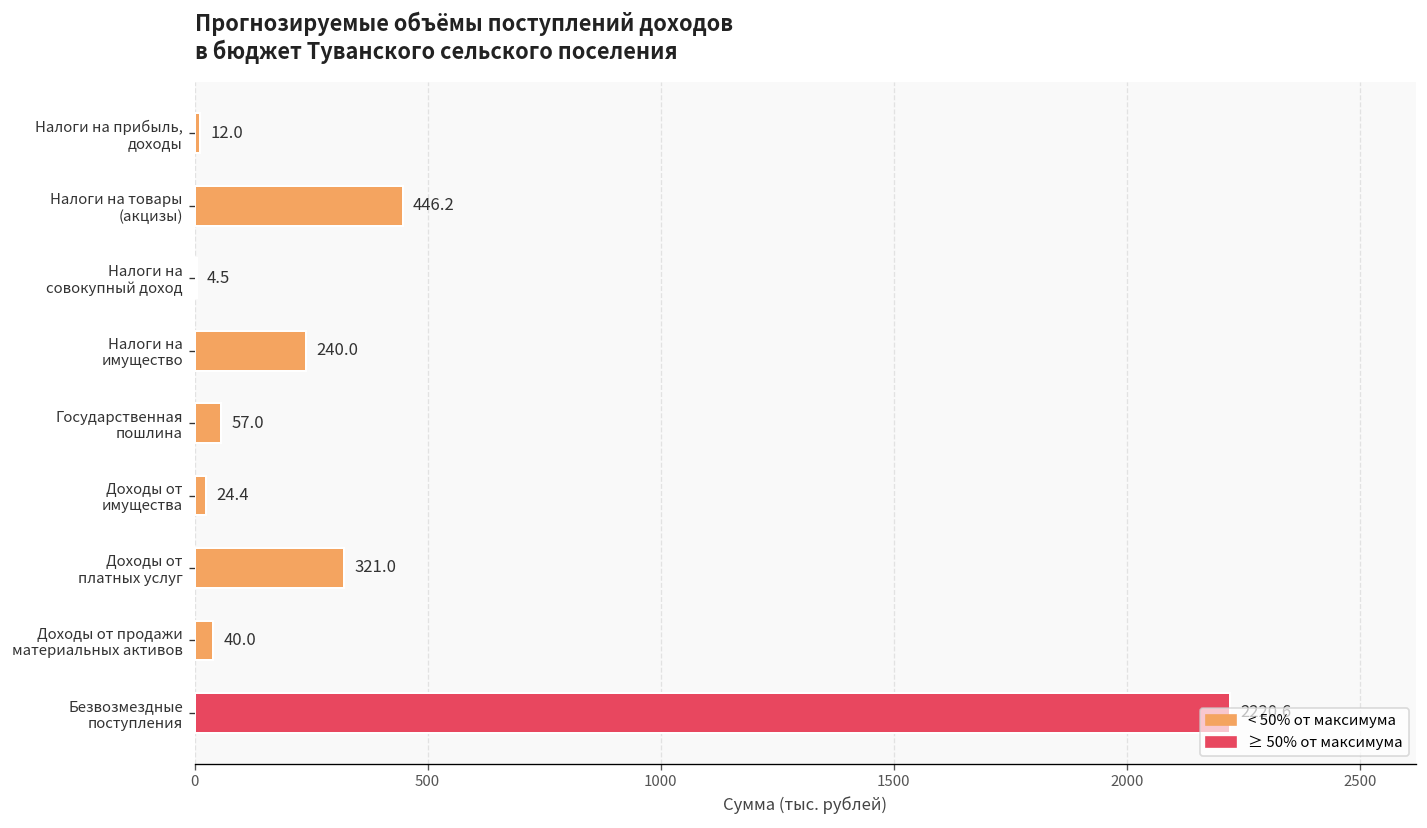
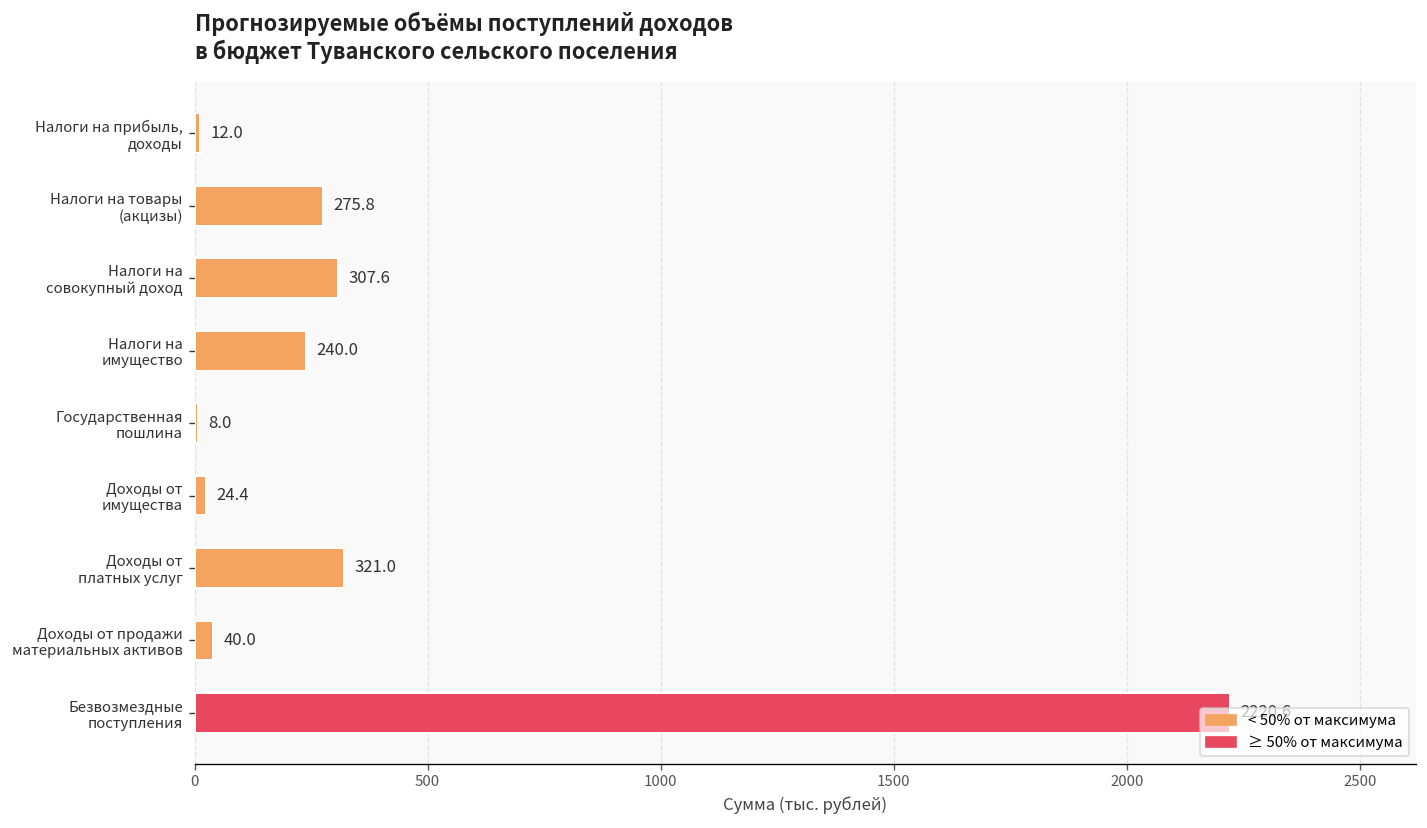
Налоги на товары (акцизы): 446.2 -> 275.8
Налоги на совокупный доход: 4.5 -> 307.6
Государственная пошлина: 57.0 -> 8.0
